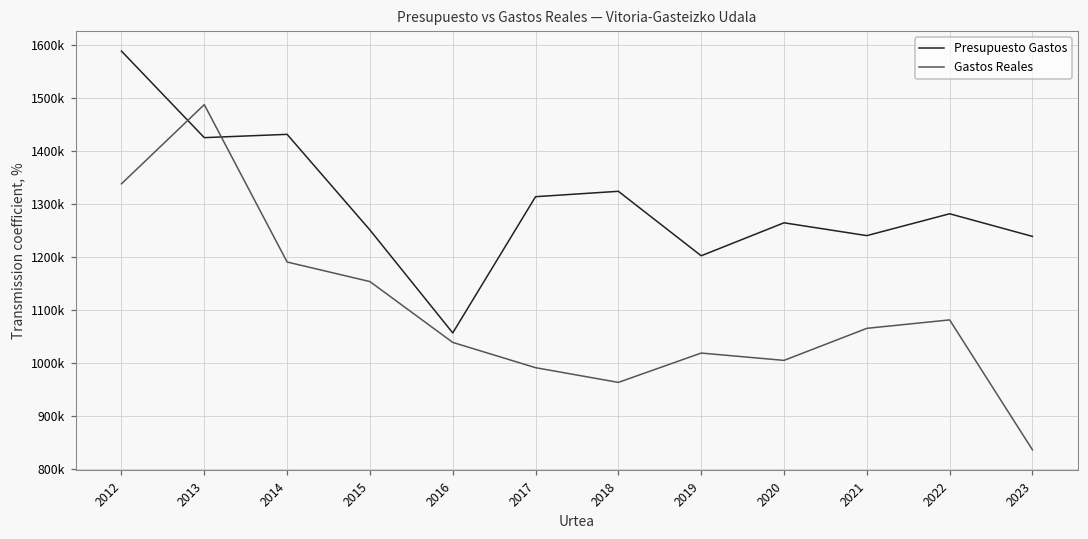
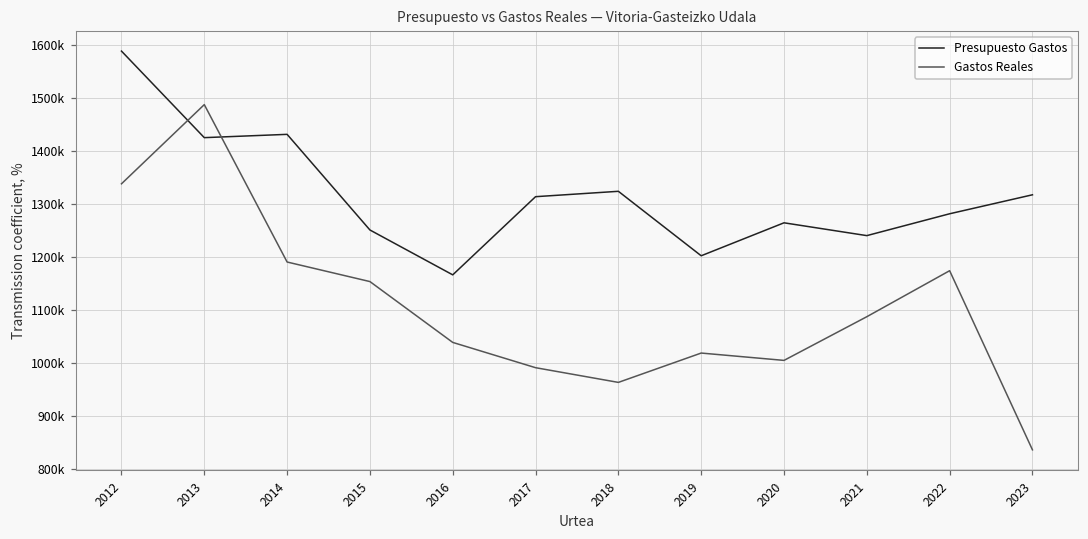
Presupuesto Gastos, 2016: 1060000 -> 1170000
Gastos Reales, 2021: 1070000 -> 1090000
Gastos Reales, 2022: 1080000 -> 1170000
Presupuesto Gastos, 2023: 1240000 -> 1320000
